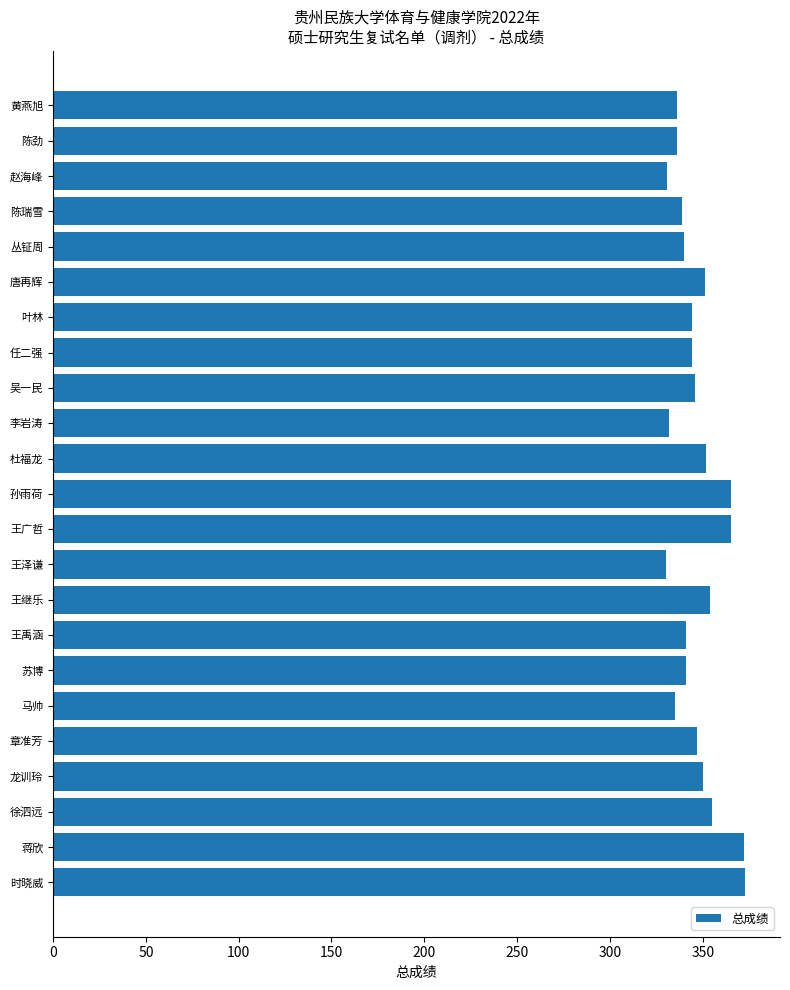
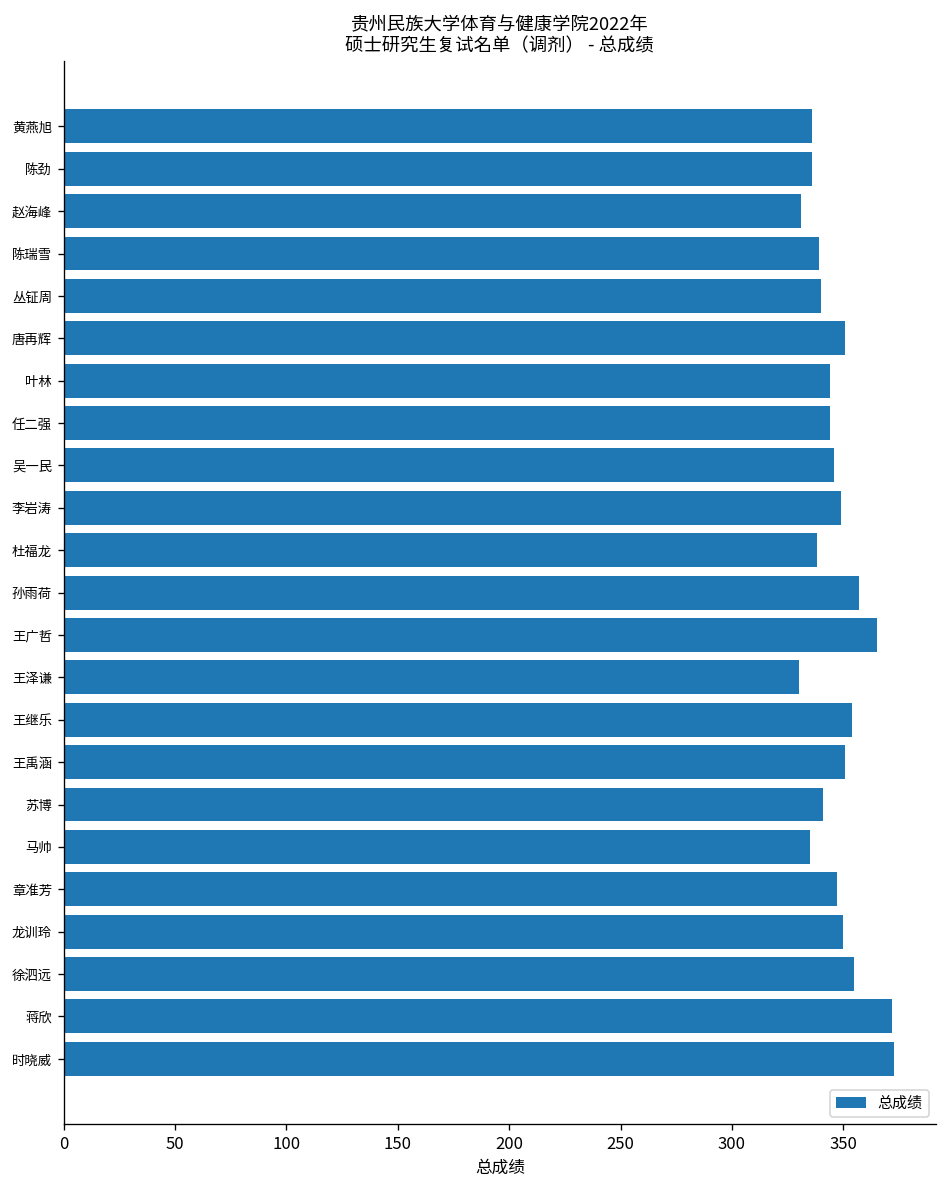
李岩涛: 332 -> 349
杜福龙: 352 -> 338
孙雨荷: 365 -> 357
王禹涵: 341 -> 351
